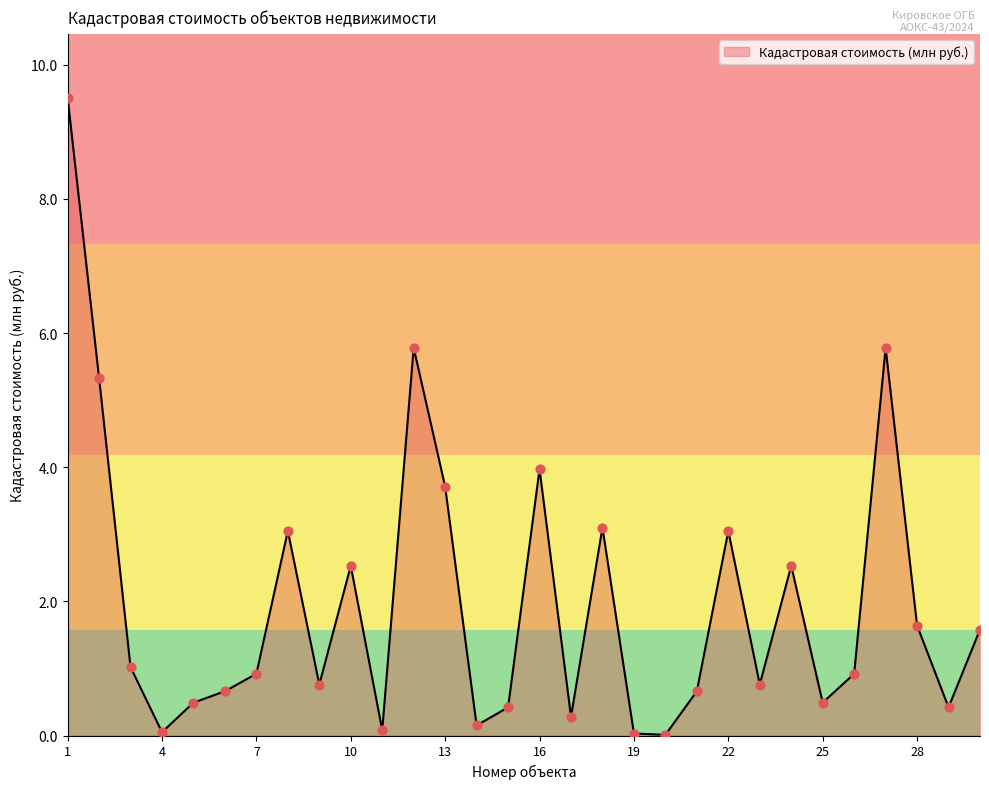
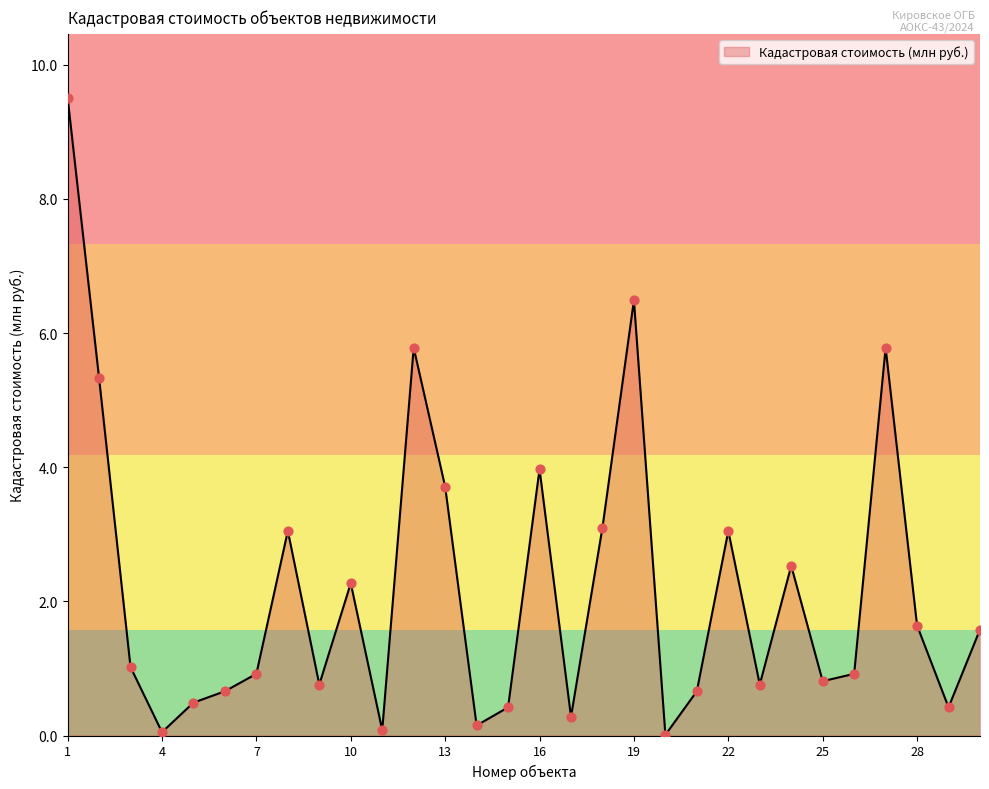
10: 2.5 -> 2.3
19: 0.0 -> 6.5
25: 0.5 -> 0.8
